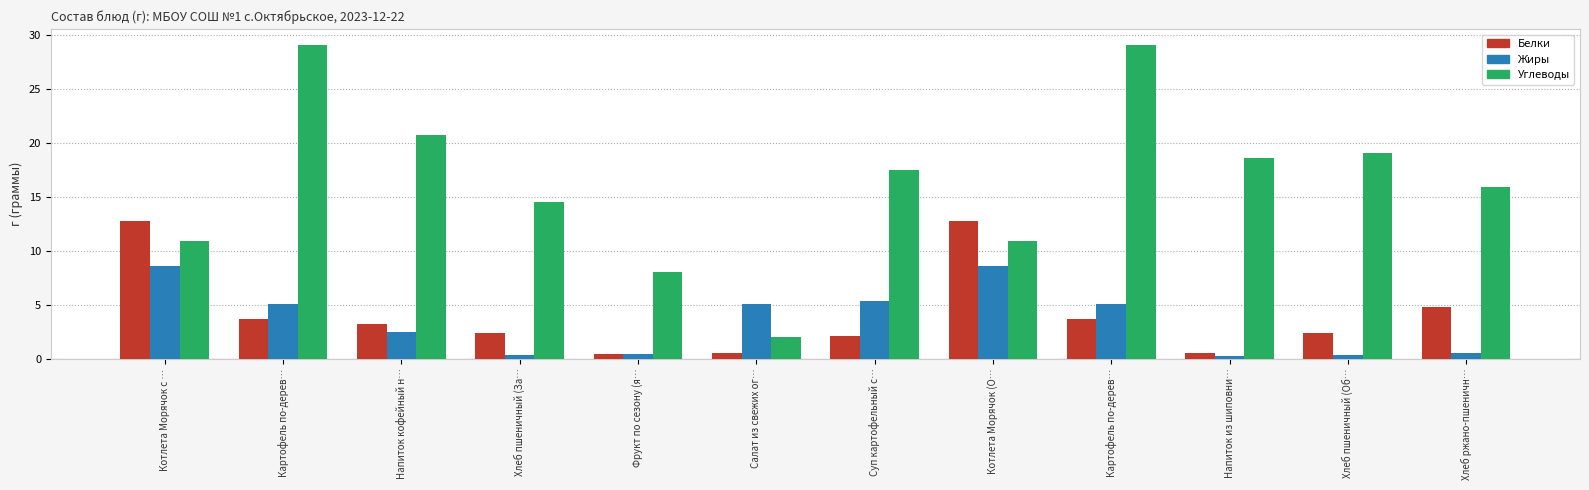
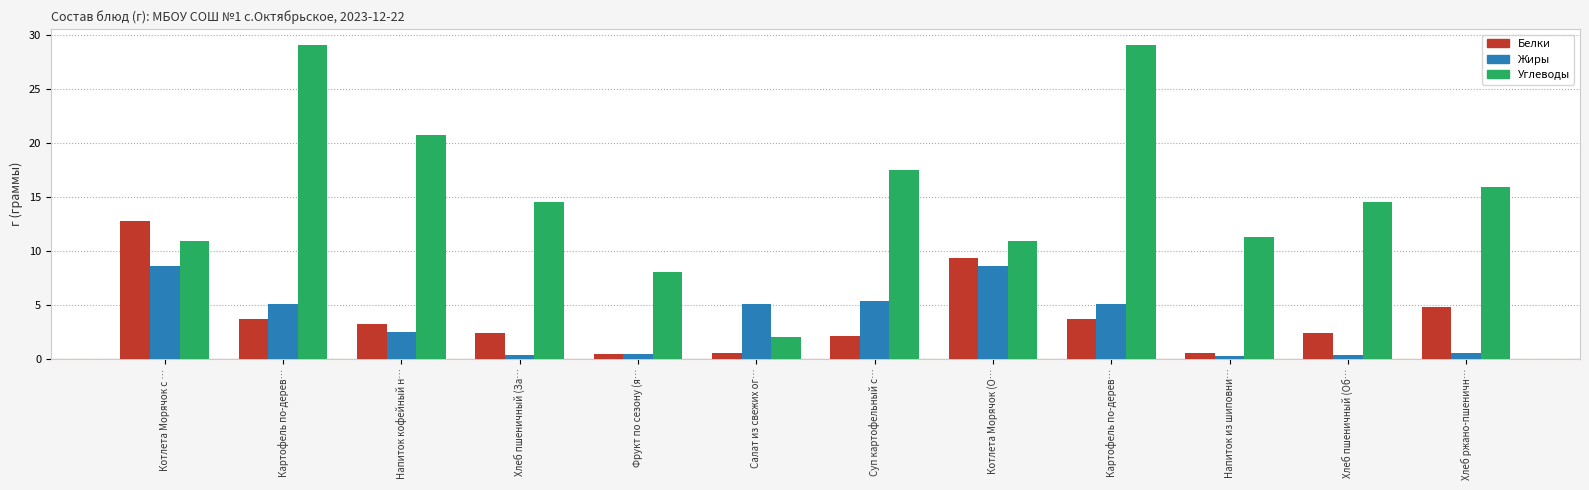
Белки, Котлета Морячок (О…: 12.7 -> 9.3
Углеводы, Напиток из шиповни…: 18.6 -> 11.3
Углеводы, Хлеб пшеничный (Об…: 19.0 -> 14.5
